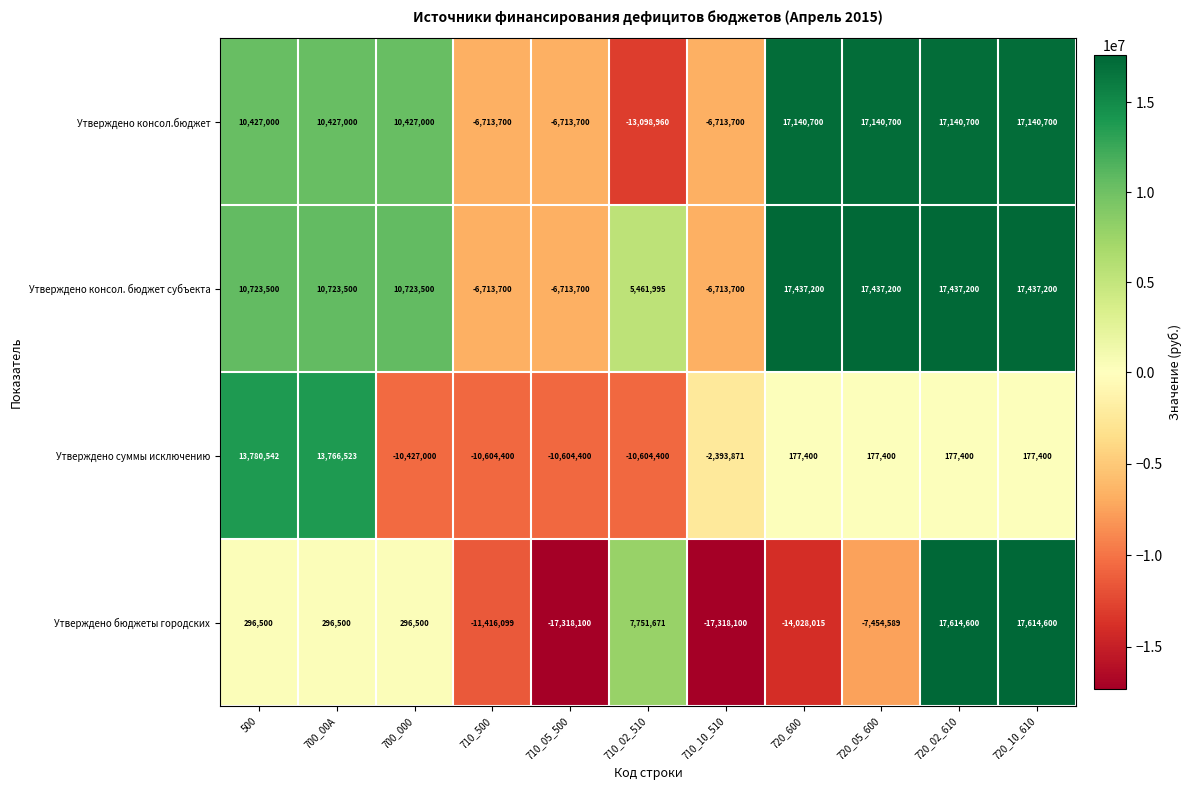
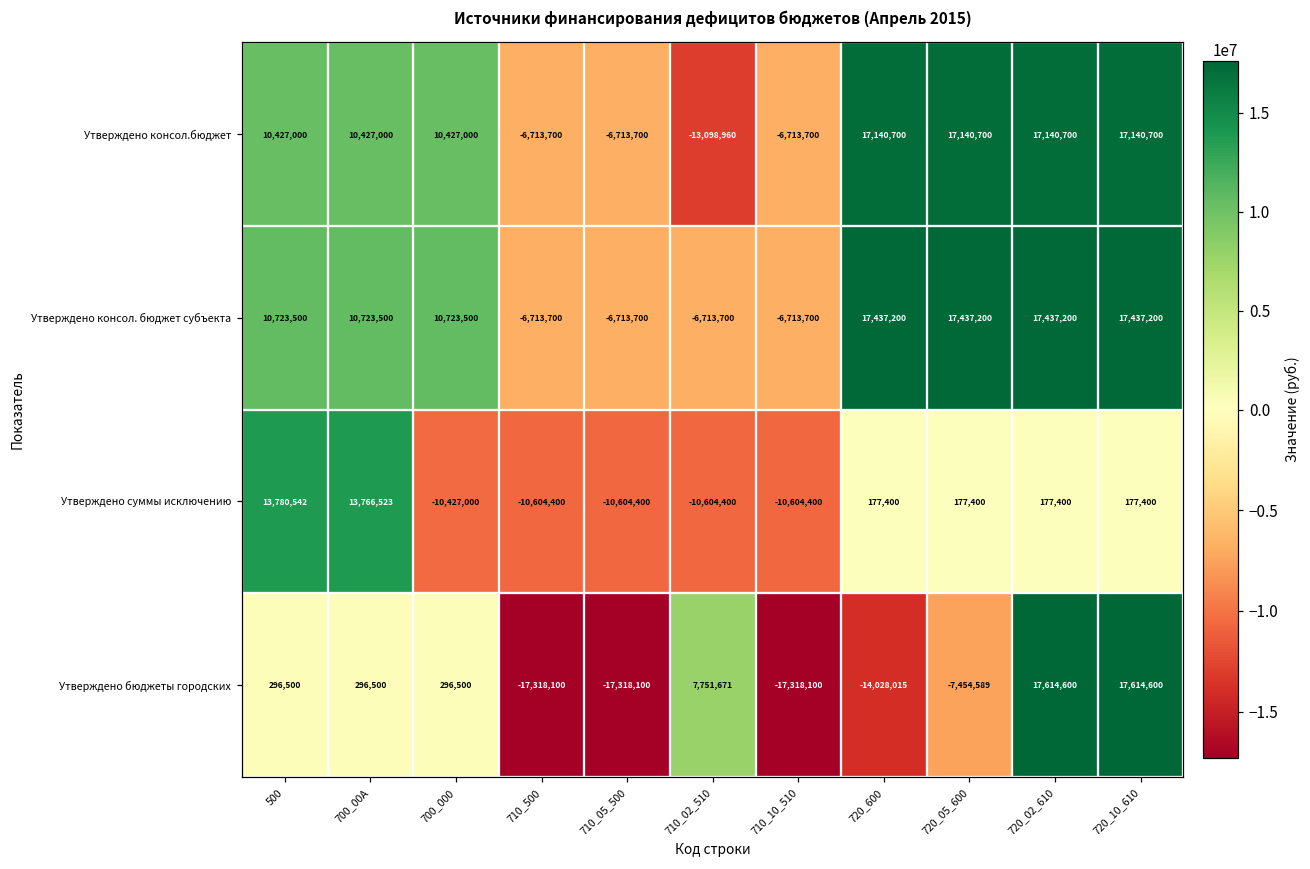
Утверждено консол. бюджет субъекта, 710_02_510: 5,461,995 -> -6,713,700
Утверждено суммы исключению, 710_10_510: -2,393,871 -> -10,604,400
Утверждено бюджеты городских, 710_500: -11,416,099 -> -17,318,100
